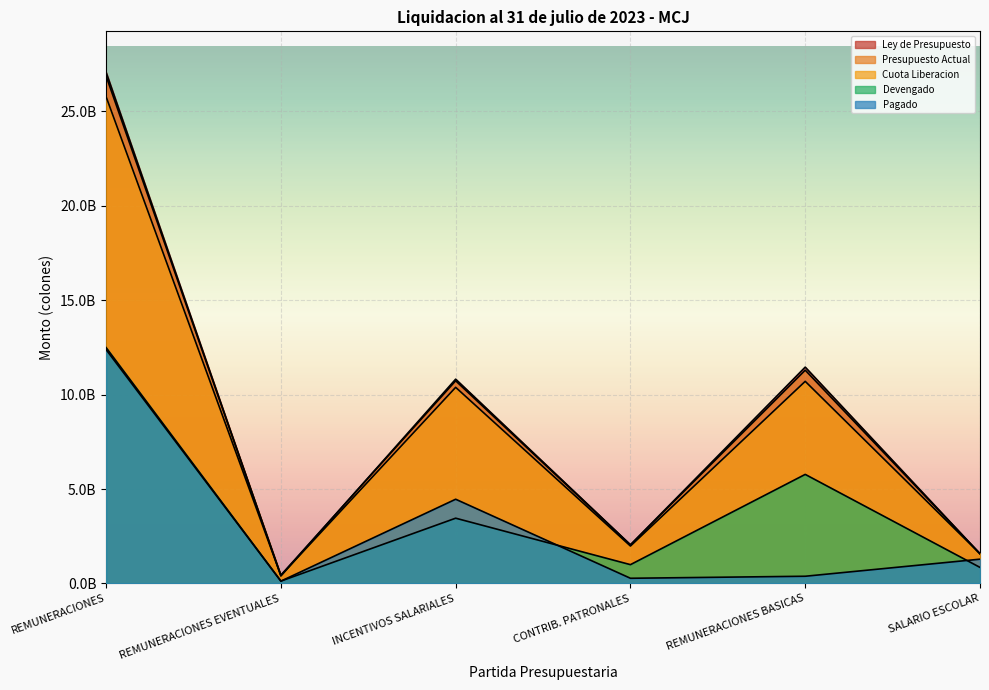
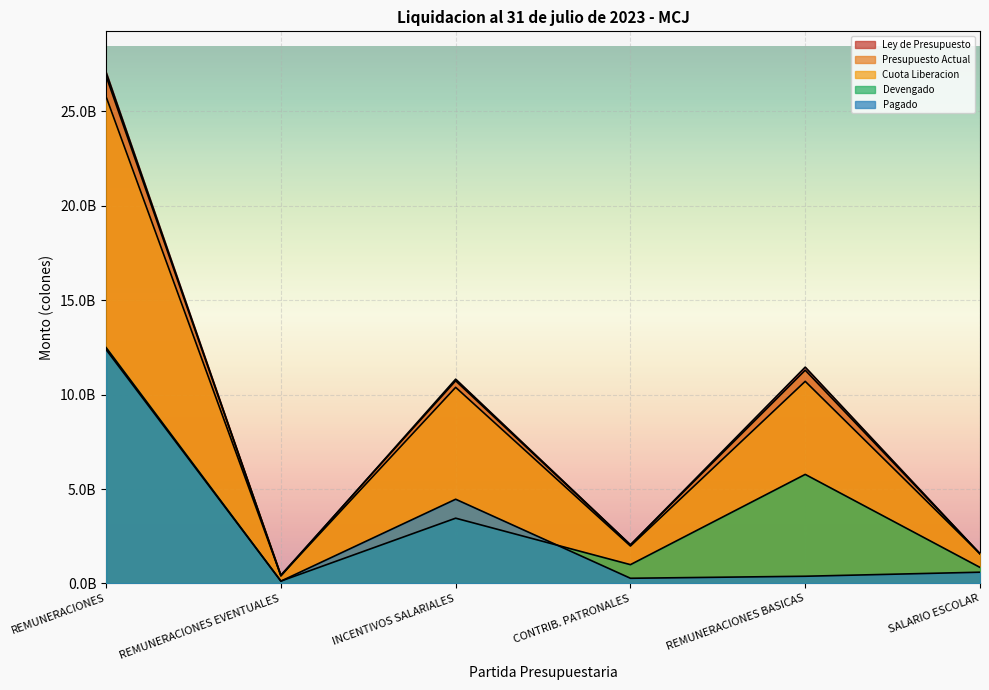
Pagado, SALARIO ESCOLAR: 1300000000 -> 600000000
